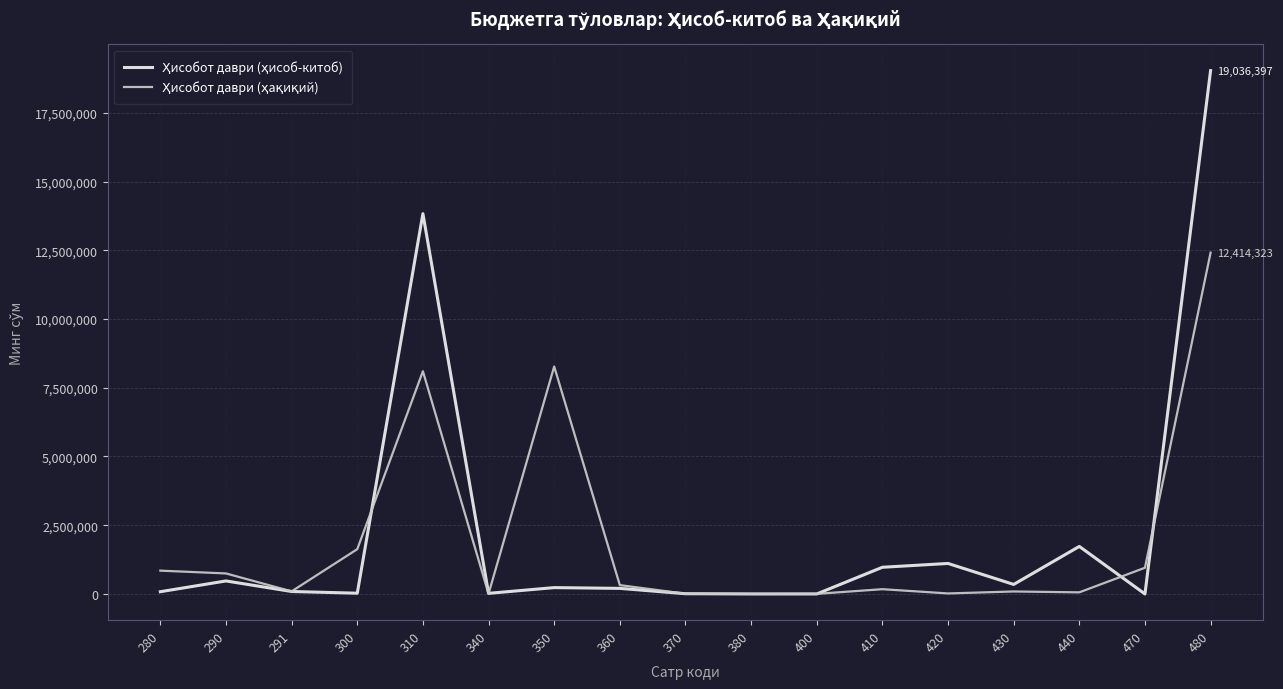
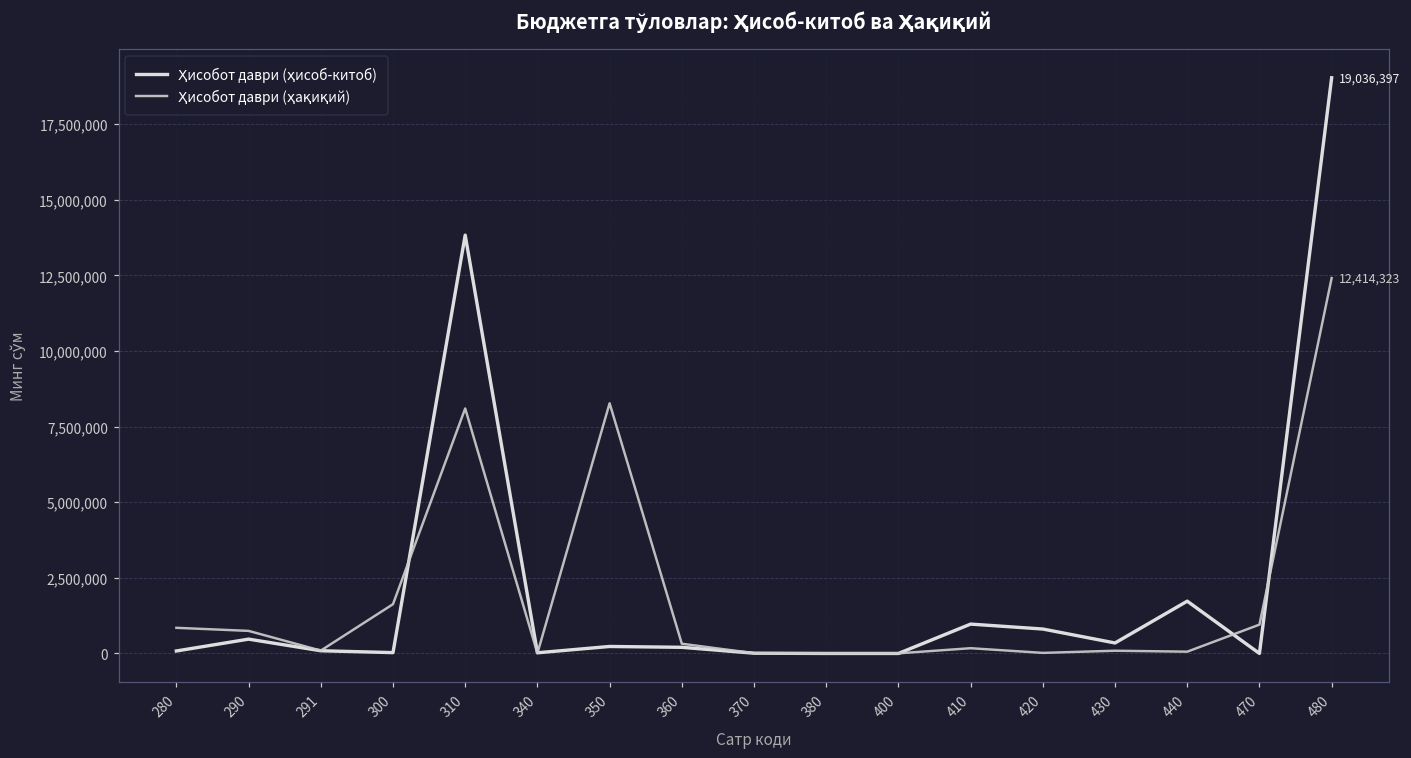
Ҳисобот даври (ҳисоб-китоб), 420: 1,100,000 -> 800,000
